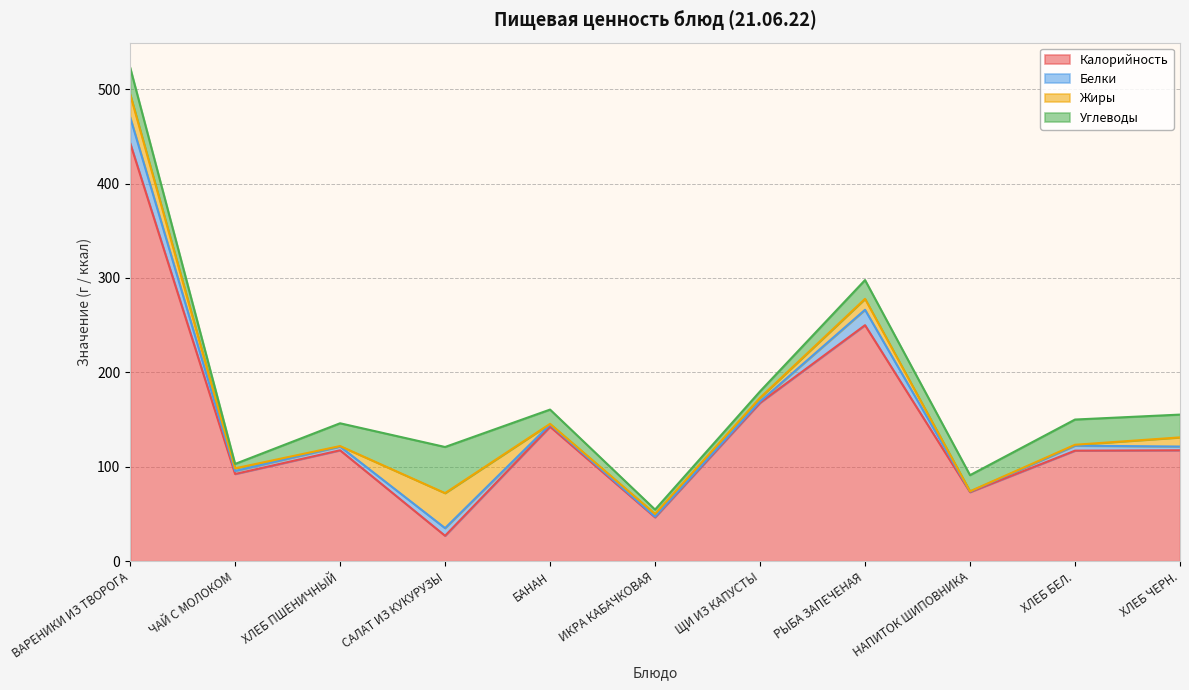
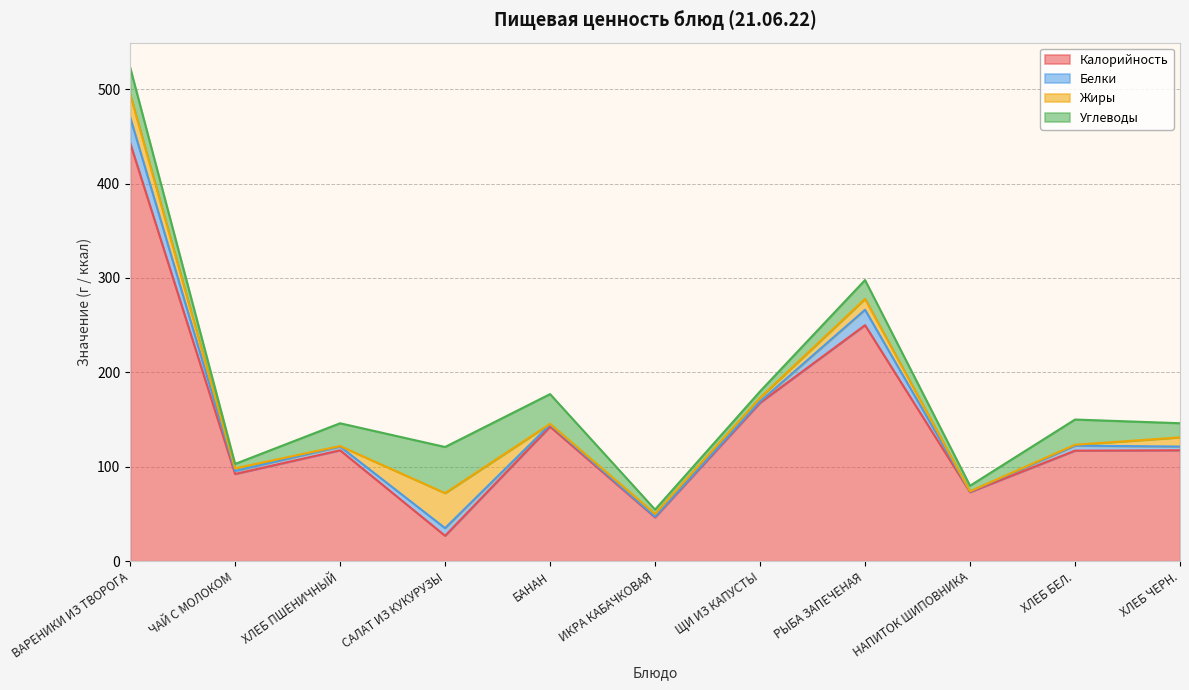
Углеводы, БАНАН: 20 -> 30
Углеводы, НАПИТОК ШИПОВНИКА: 20 -> 10
Углеводы, ХЛЕБ ЧЕРН.: 24 -> 15
